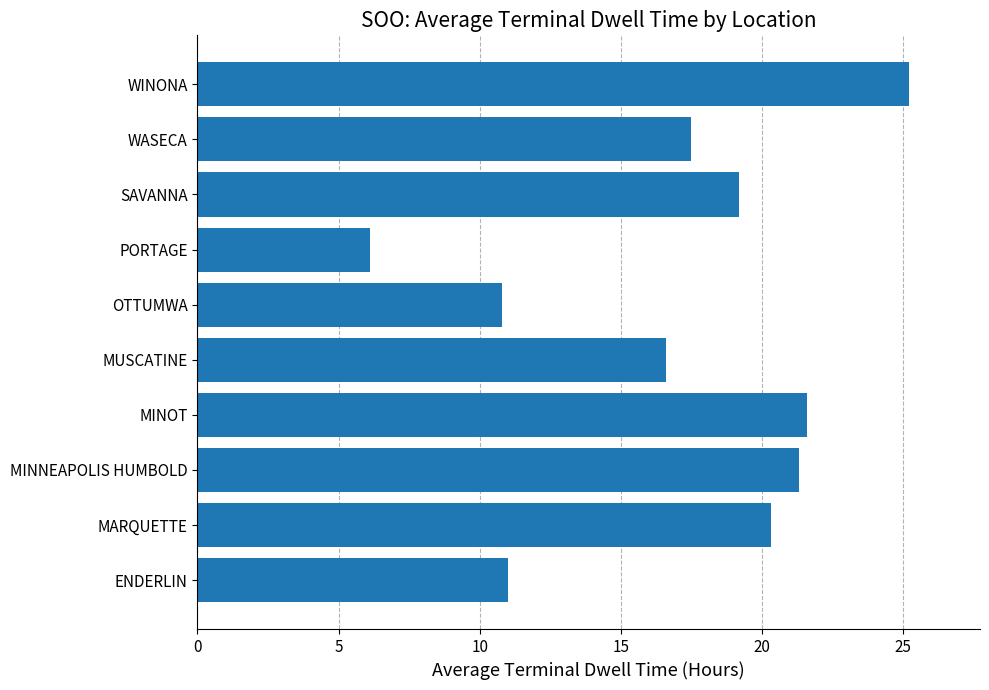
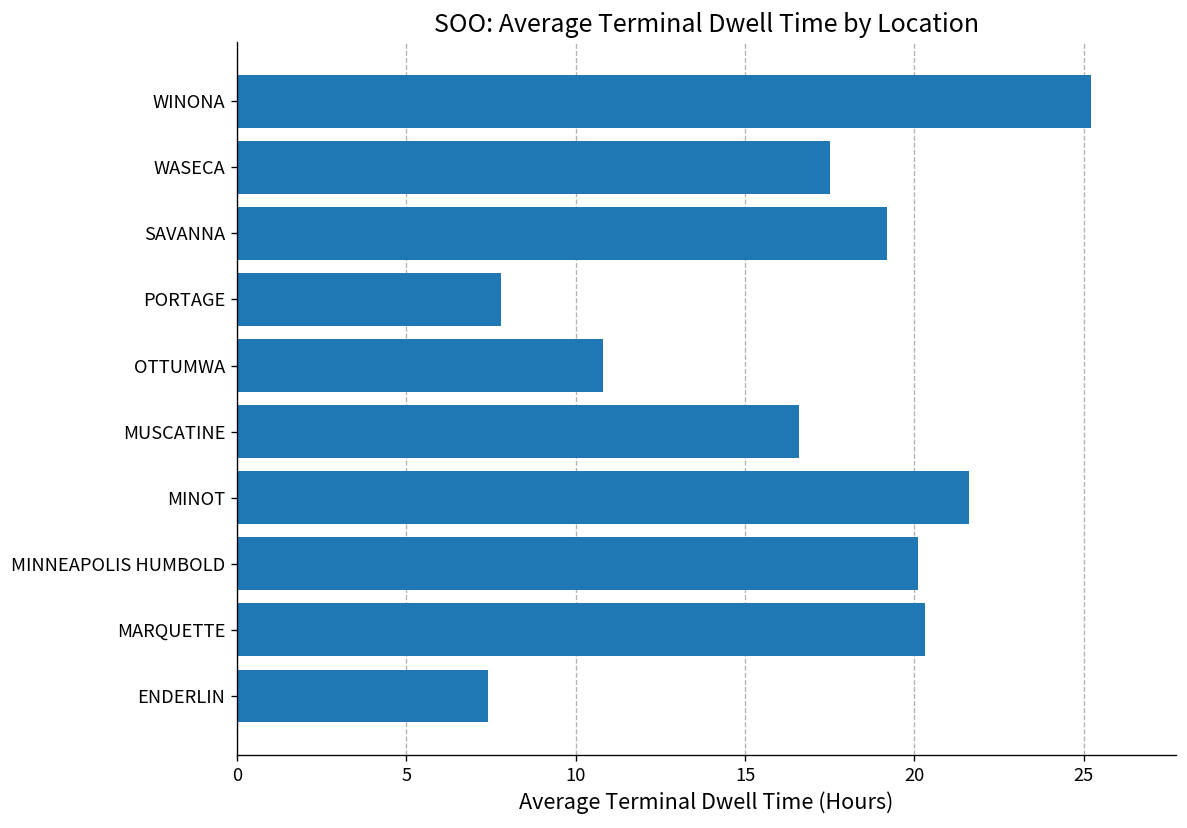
PORTAGE: 6.1 -> 7.8
MINNEAPOLIS HUMBOLD: 21.3 -> 20.1
ENDERLIN: 11.0 -> 7.4
